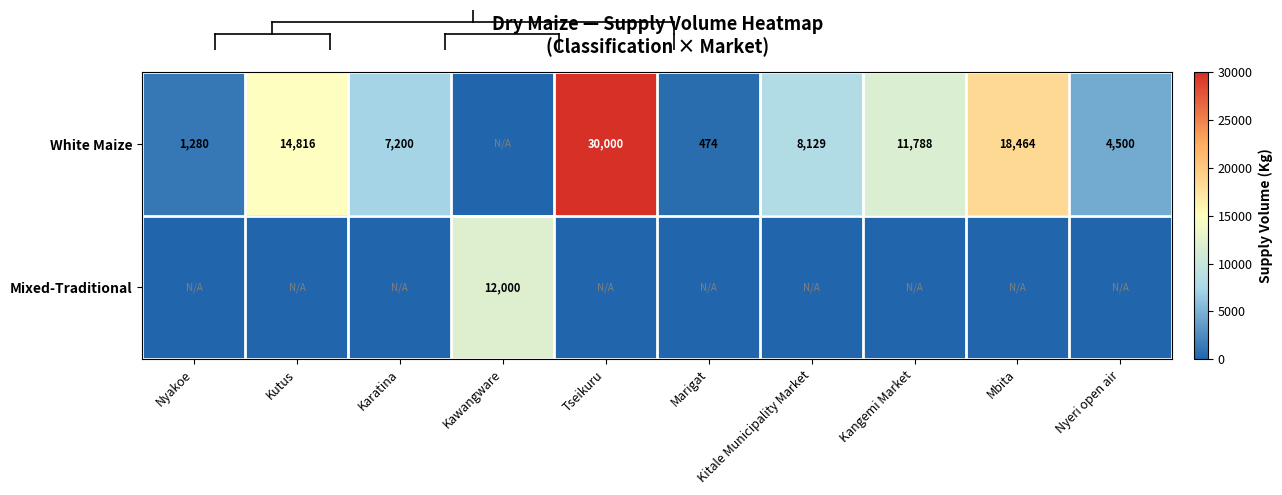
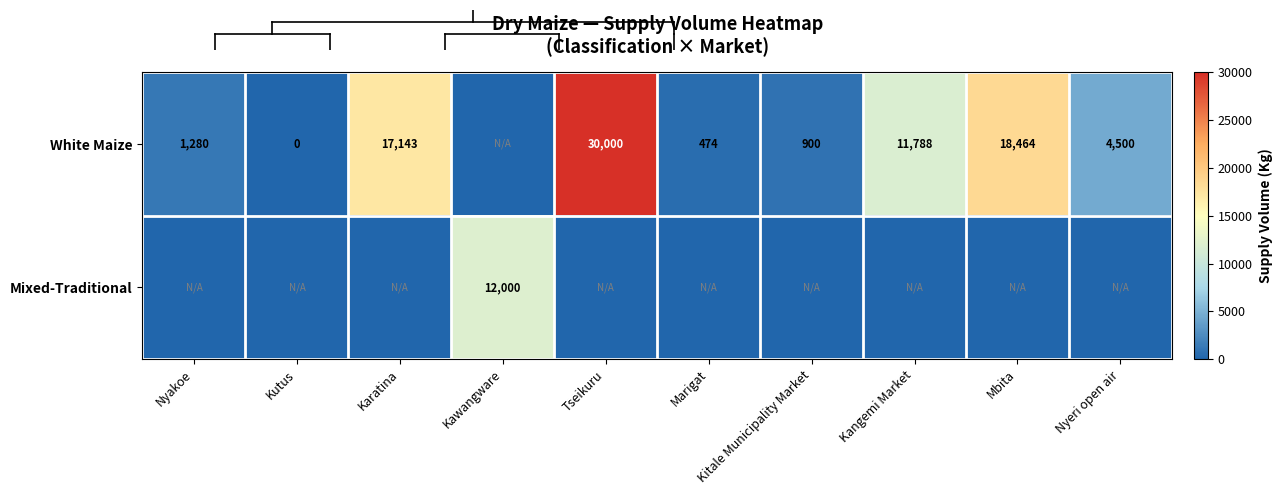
Dry Maize — Supply Volume Heatmap (Classification × Market), White Maize, Kutus: 14,816 -> 0
Dry Maize — Supply Volume Heatmap (Classification × Market), White Maize, Karatina: 7,200 -> 17,143
Dry Maize — Supply Volume Heatmap (Classification × Market), White Maize, Kitale Municipality Market: 8,129 -> 900
